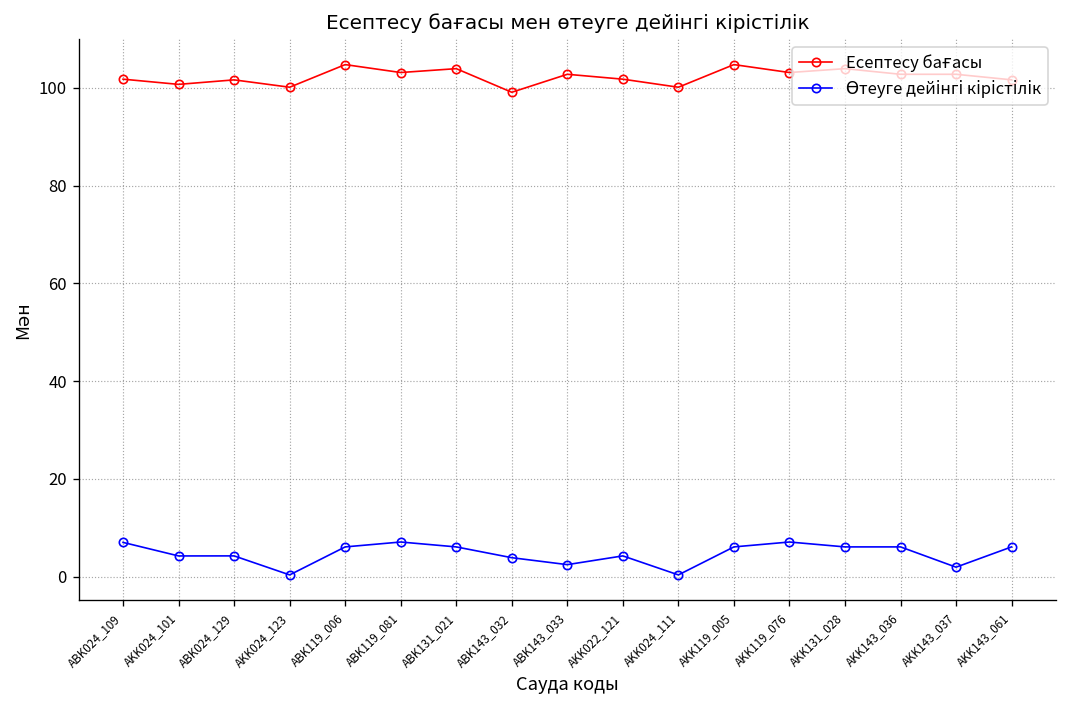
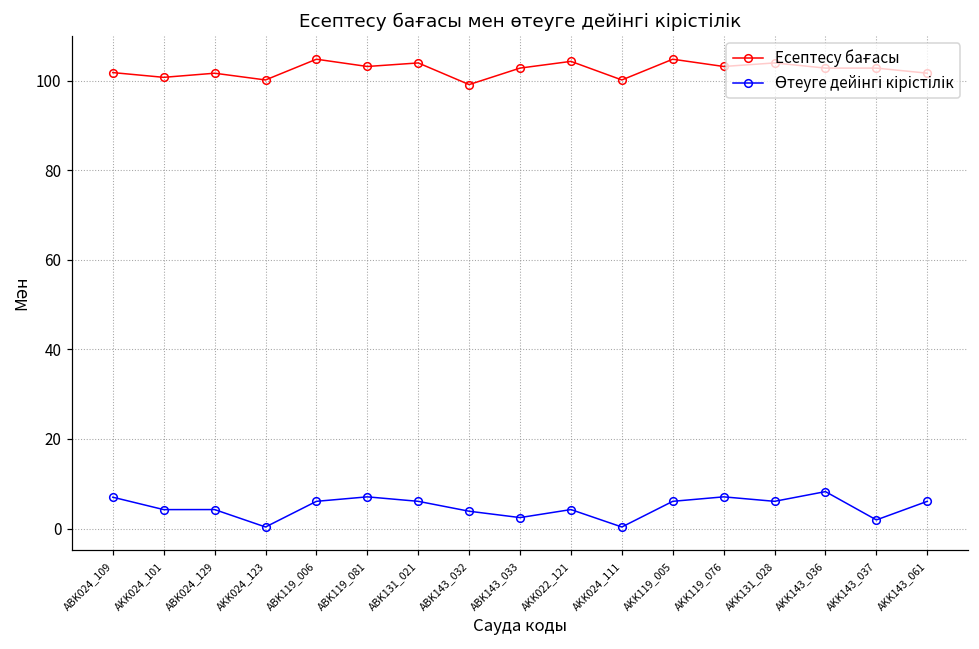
Есептесу бағасы, AKK022_121: 102 -> 104
Өтеуге дейінгі кірістілік, AKK143_036: 6 -> 8
